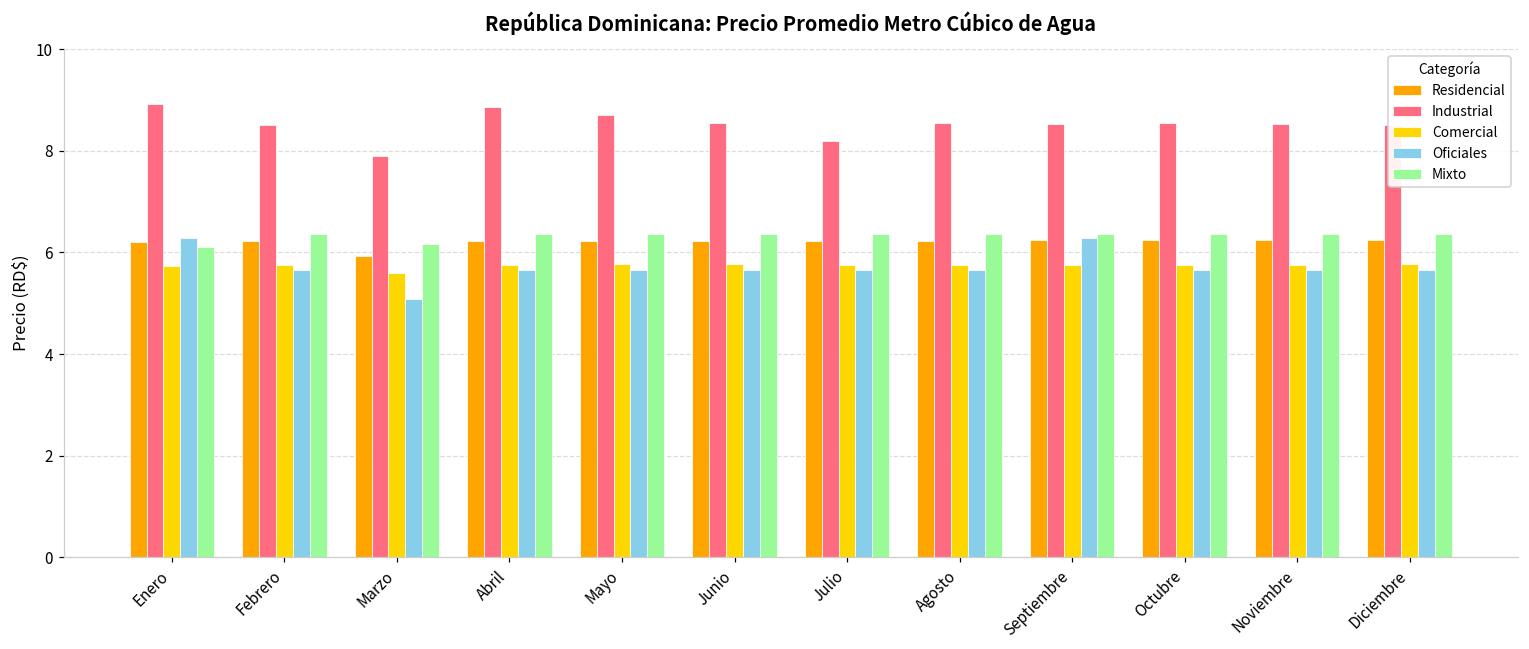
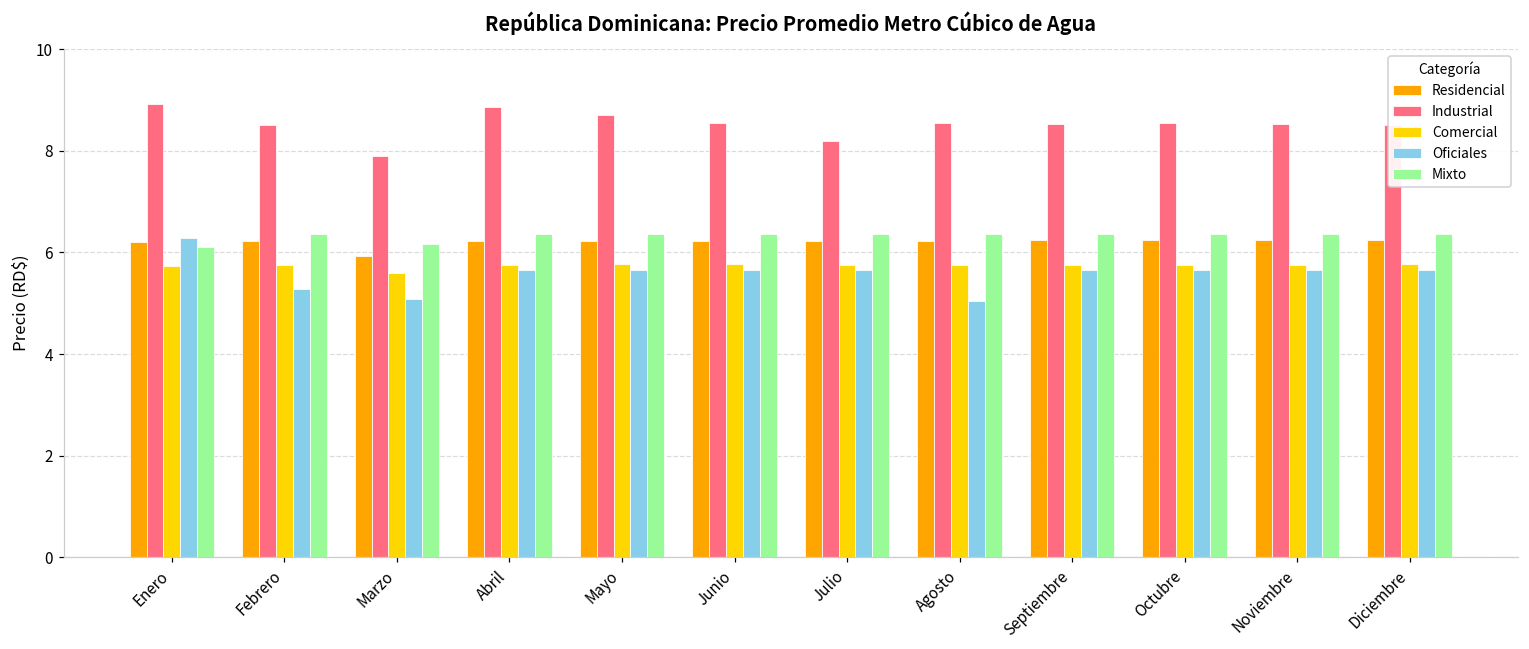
Oficiales, Febrero: 5.7 -> 5.3
Oficiales, Agosto: 5.7 -> 5.0
Oficiales, Septiembre: 6.3 -> 5.7
